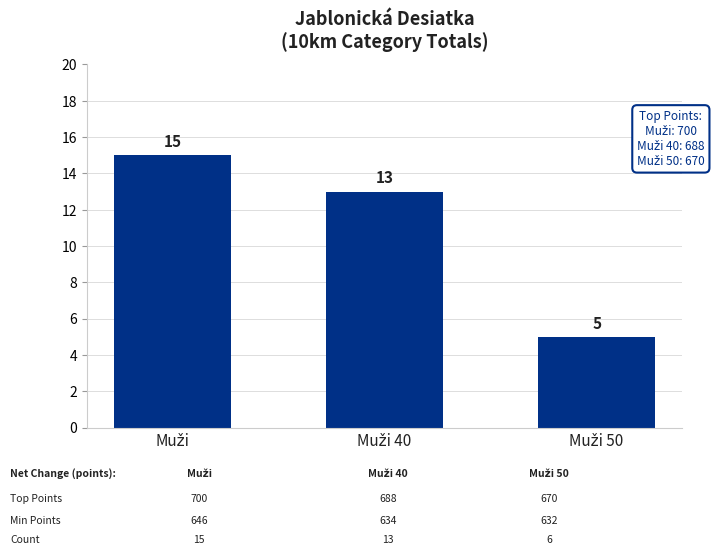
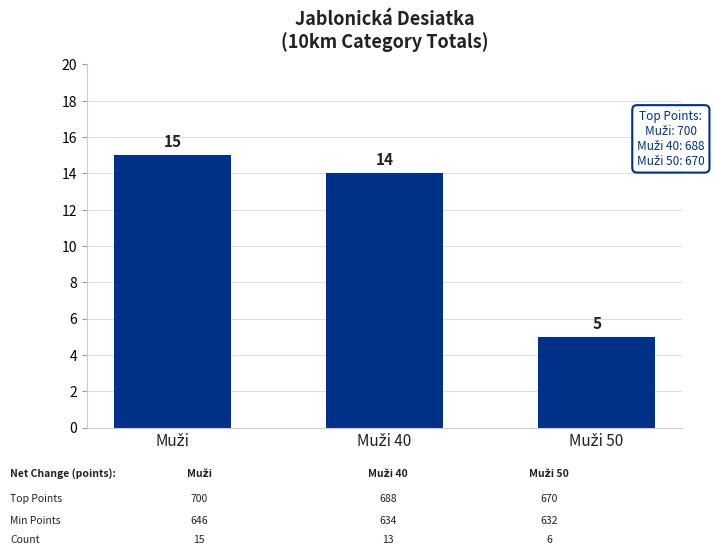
Muži 40: 13 -> 14
